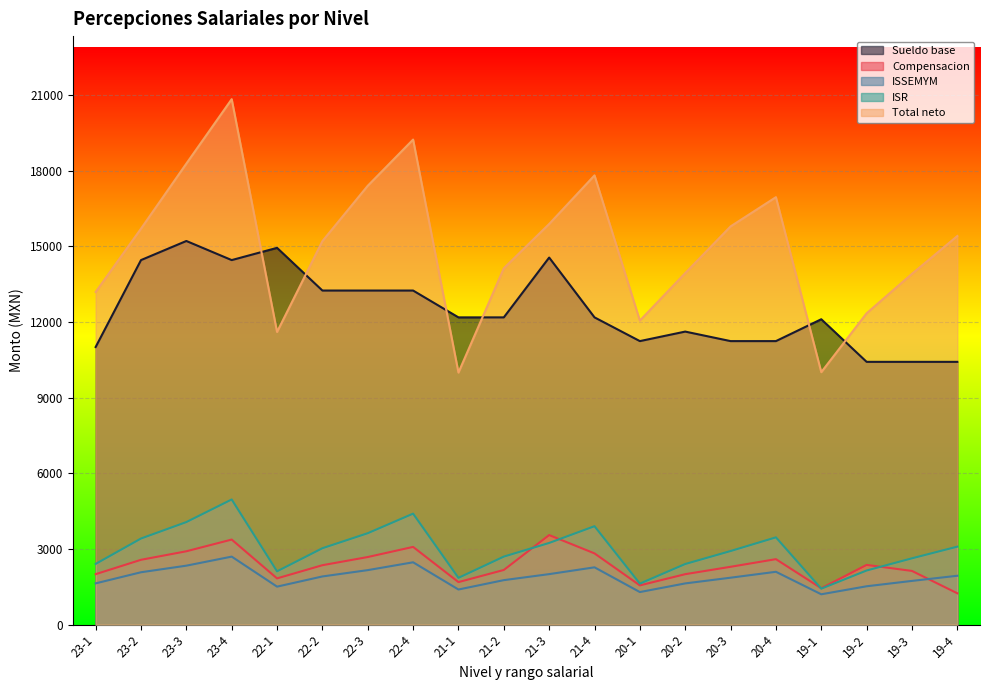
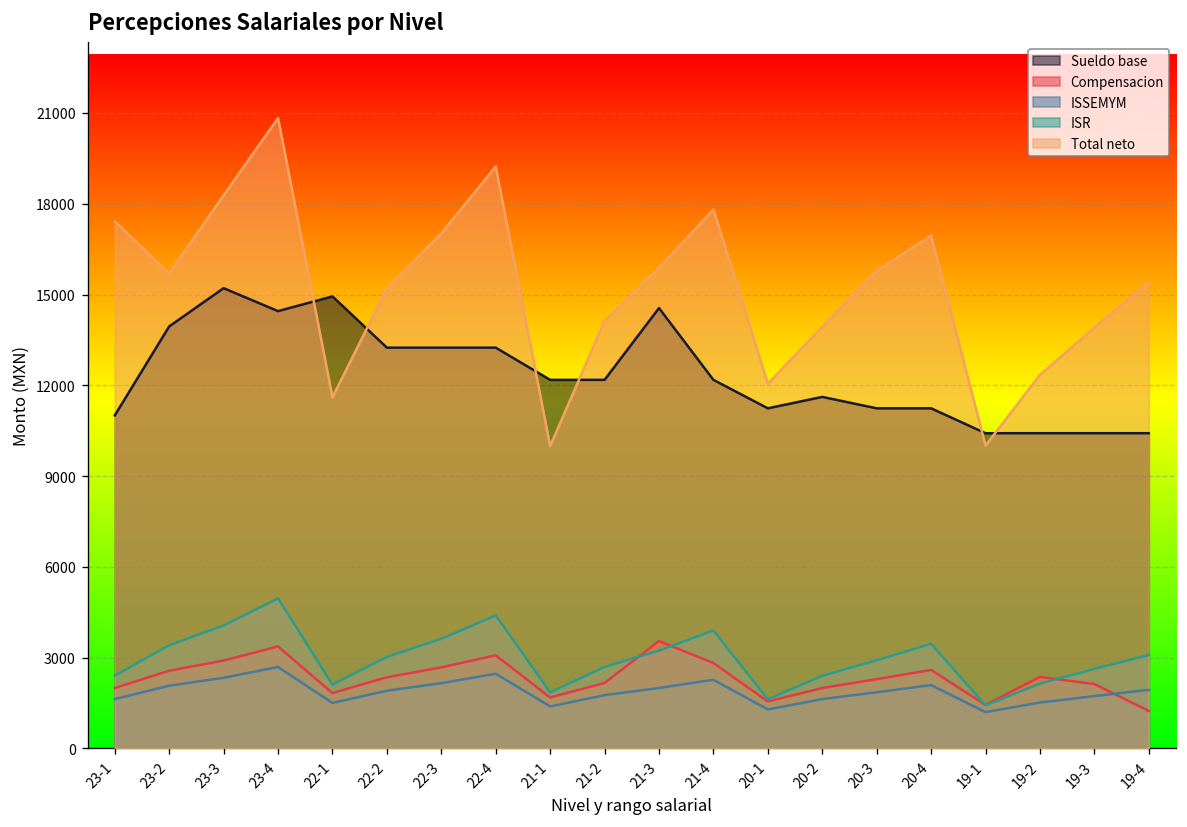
Total neto, 23-1: 13200 -> 17400
Sueldo base, 23-2: 14500 -> 13900
Total neto, 22-3: 17400 -> 17000
Sueldo base, 19-1: 12100 -> 10400
